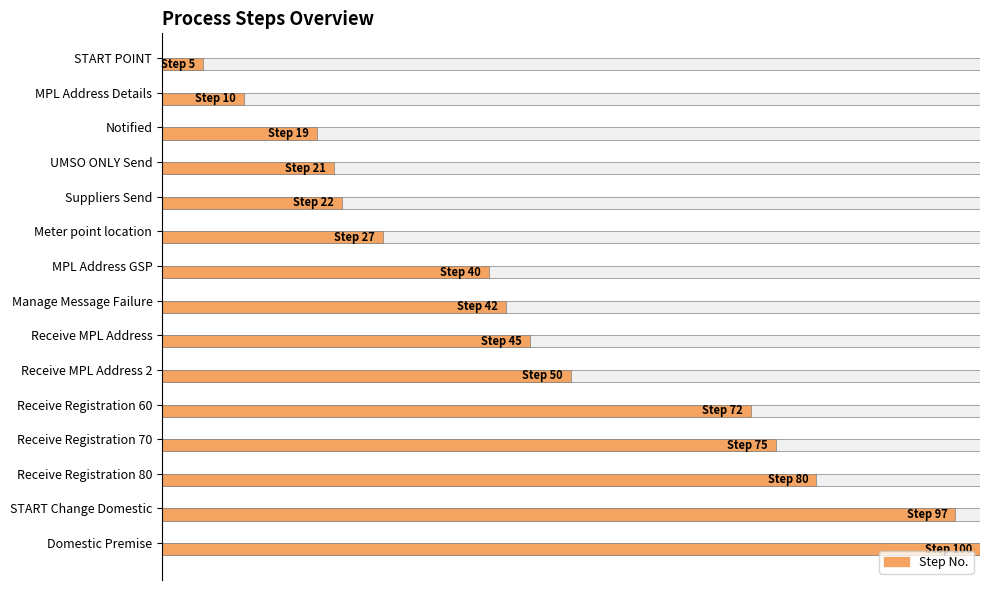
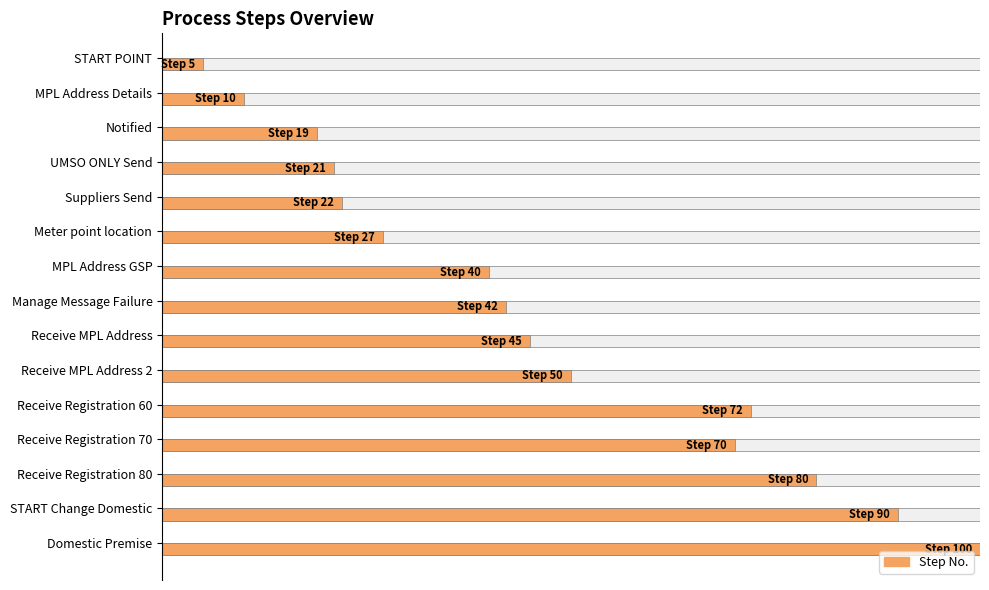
Step No., Receive Registration 70: 75 -> 70
Step No., START Change Domestic: 97 -> 90
